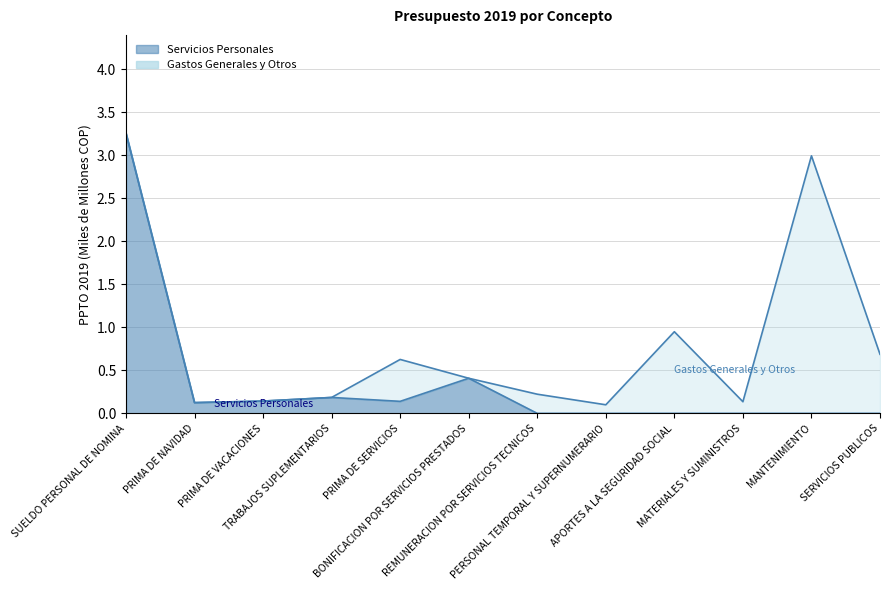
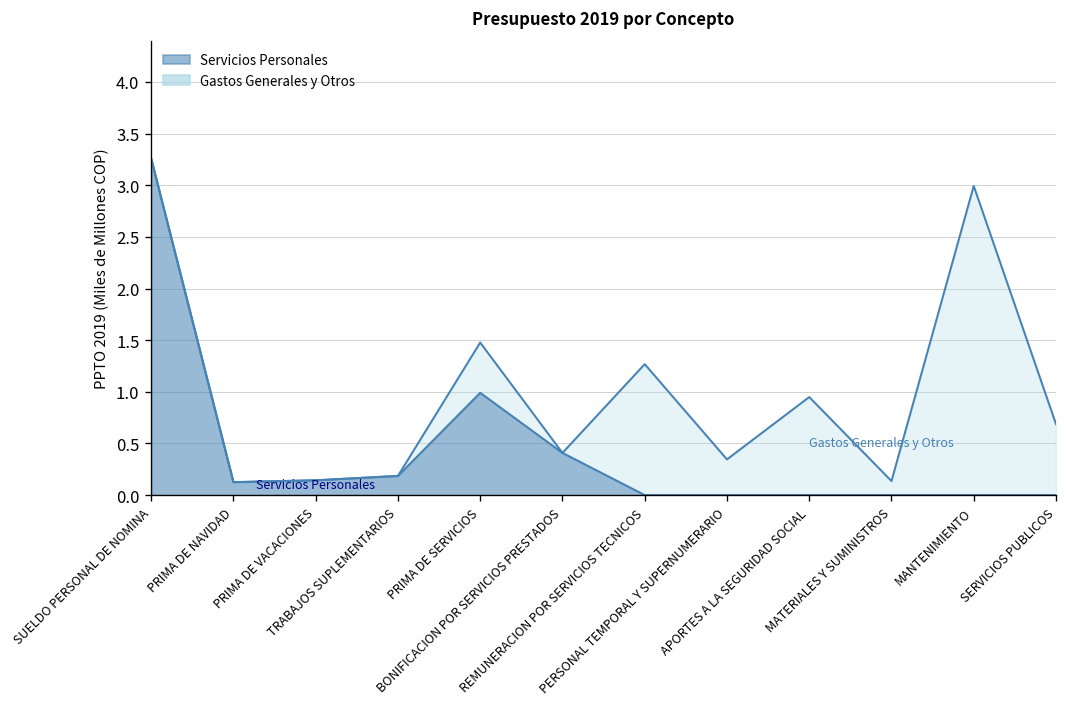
Servicios Personales, PRIMA DE SERVICIOS: 0.1 -> 1.0
Gastos Generales y Otros, REMUNERACION POR SERVICIOS TECNICOS: 0.2 -> 1.3
Gastos Generales y Otros, PERSONAL TEMPORAL Y SUPERNUMERARIO: 0.1 -> 0.3
